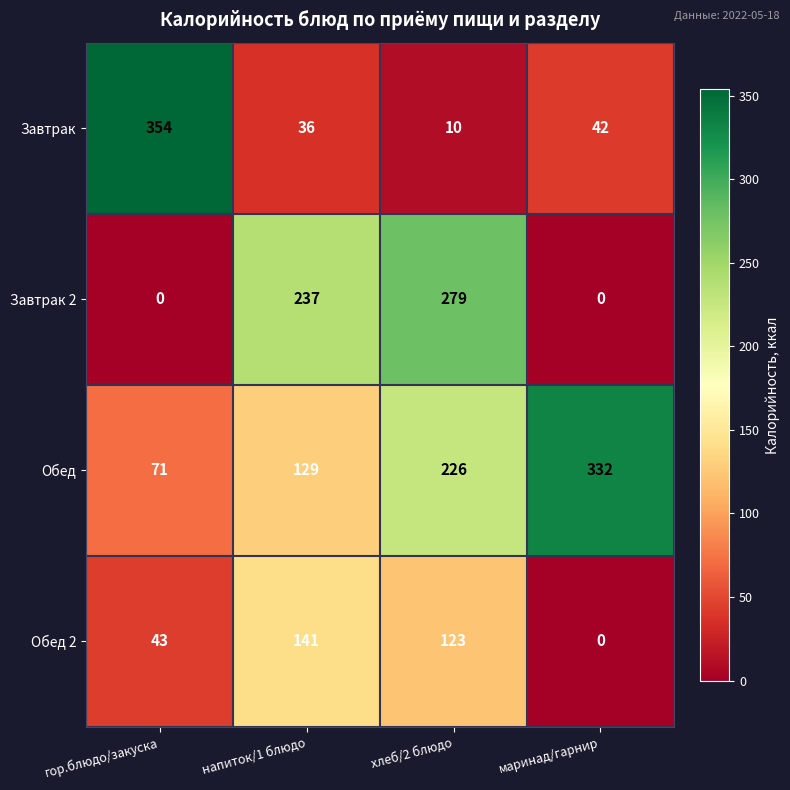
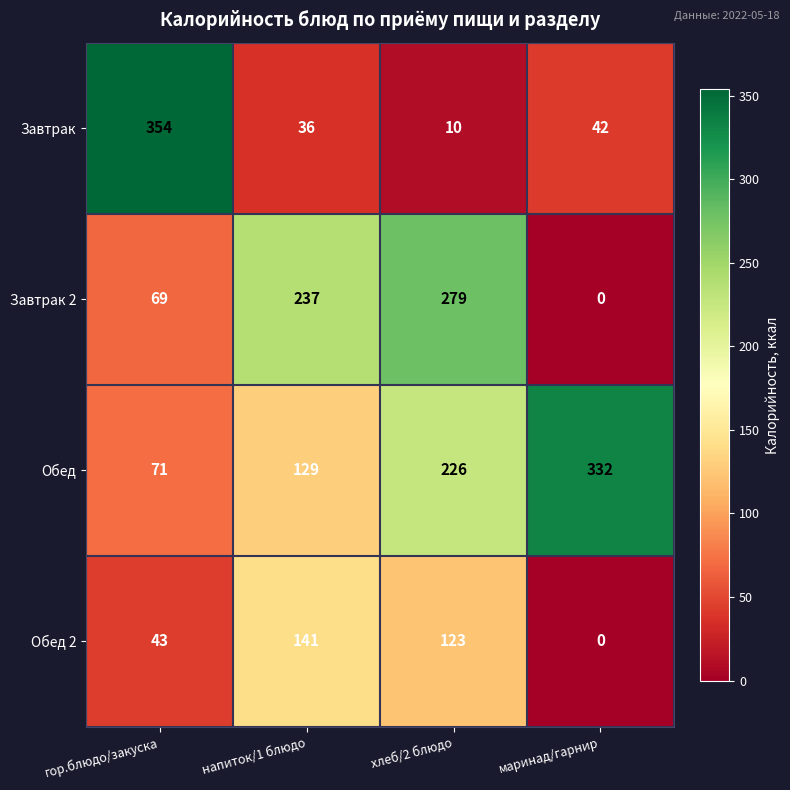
Завтрак 2, гор.блюдо/закуска: 0 -> 69
